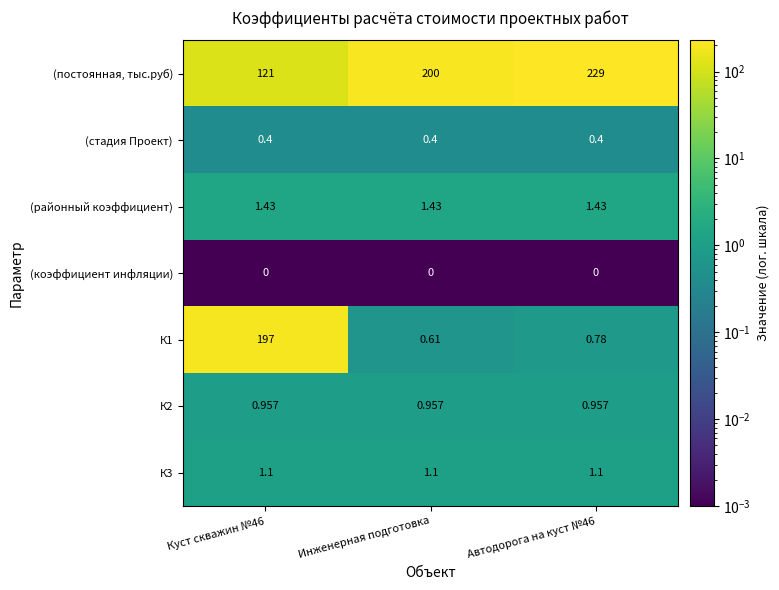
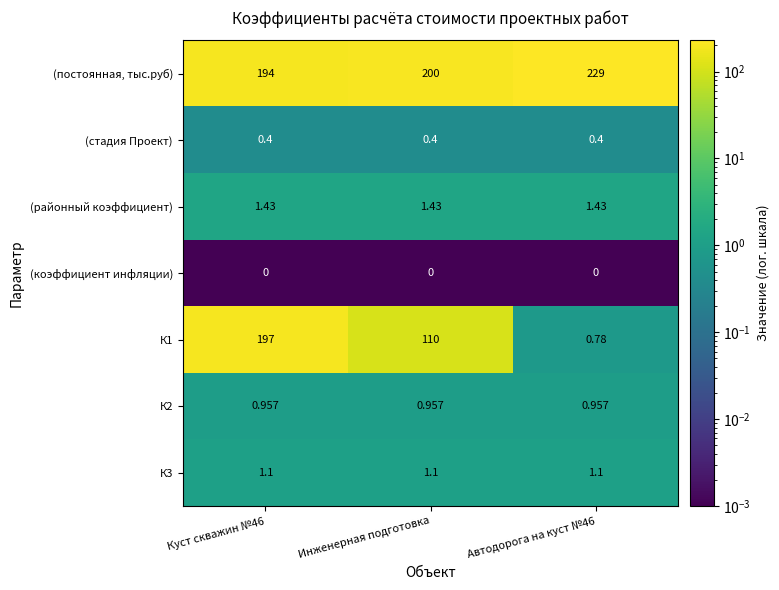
(постоянная, тыс.руб), Куст скважин №46: 121 -> 194
К1, Инженерная подготовка: 0.61 -> 110
